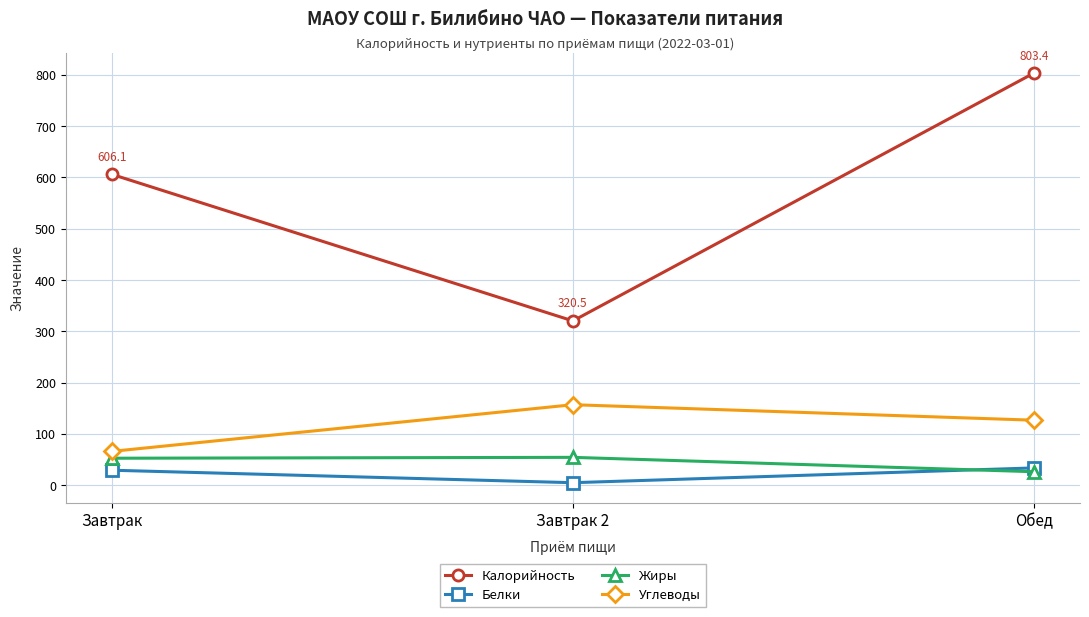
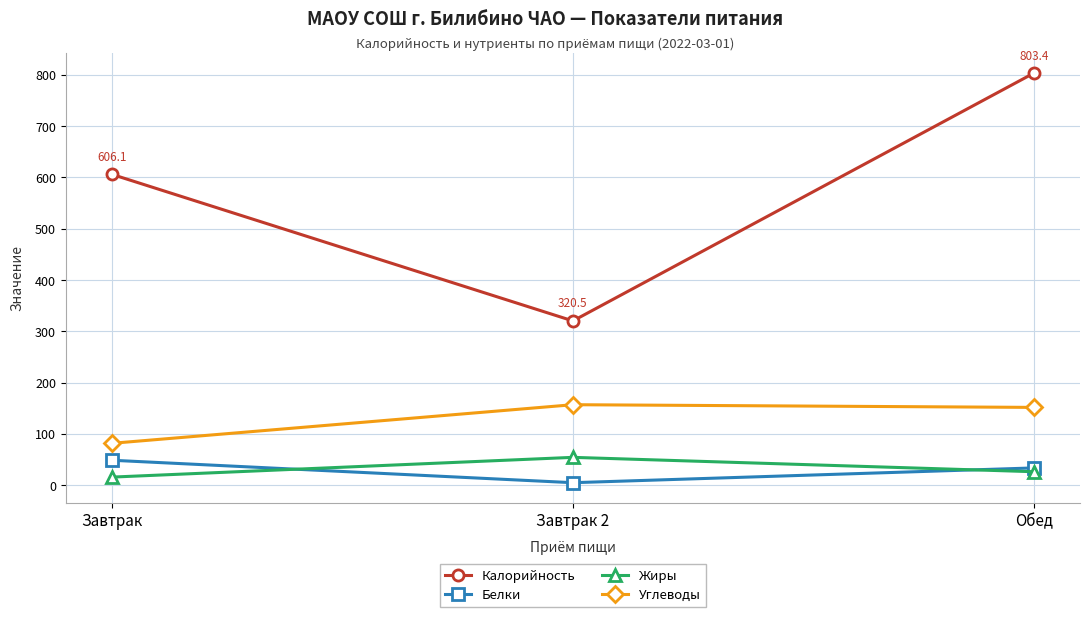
Белки, Завтрак: 30 -> 50
Жиры, Завтрак: 50 -> 20
Углеводы, Завтрак: 70 -> 80
Углеводы, Обед: 130 -> 150
